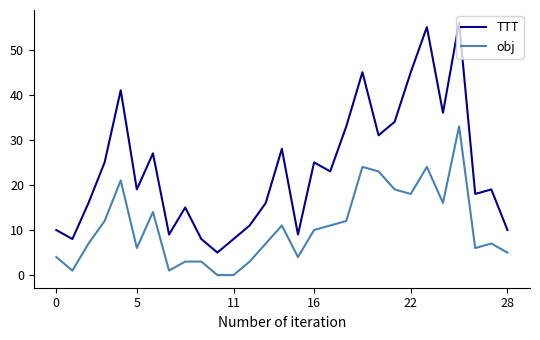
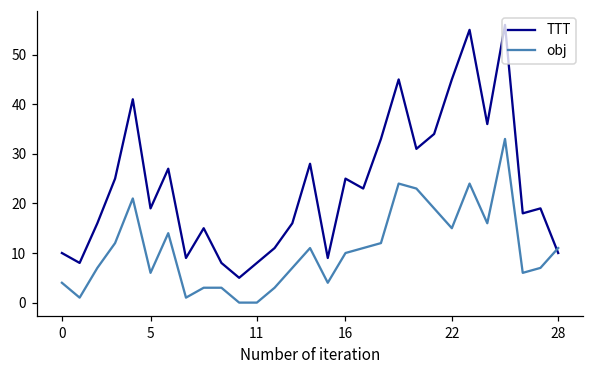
obj, 22: 18 -> 15
obj, 28: 5 -> 11
